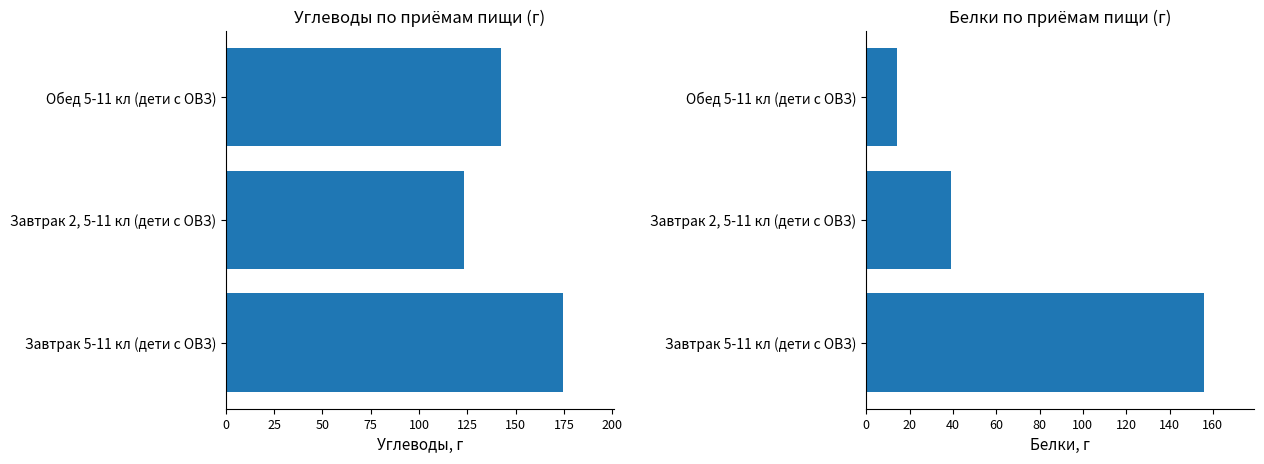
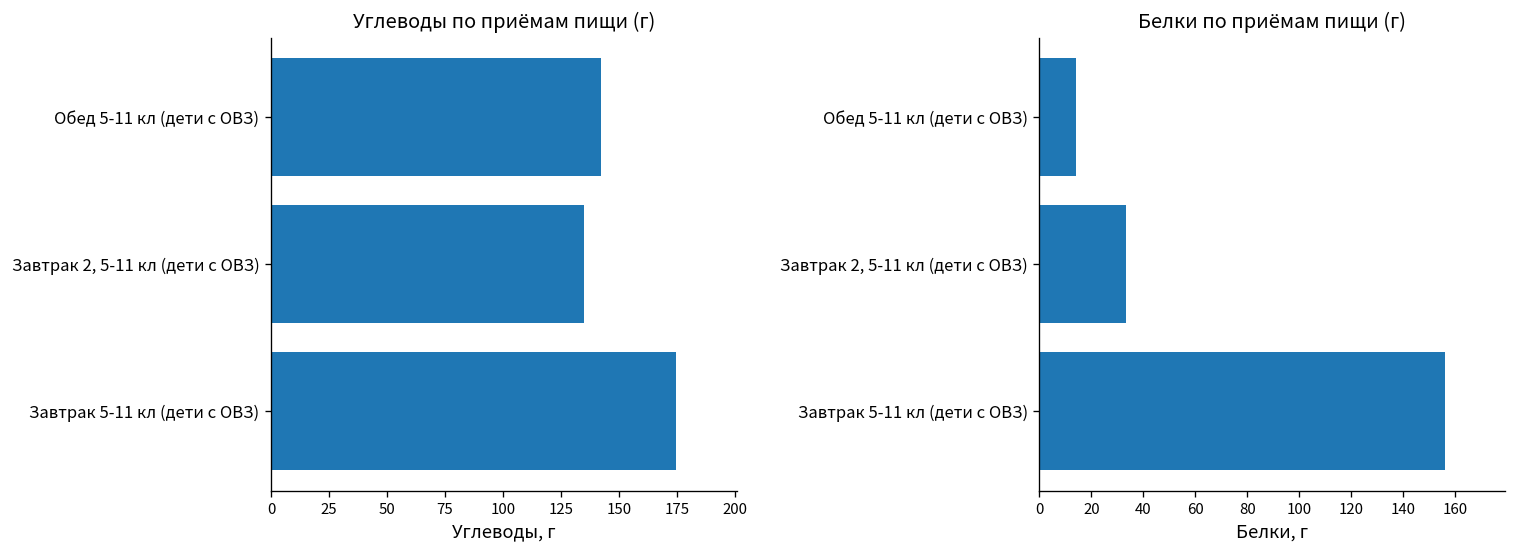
Углеводы по приёмам пищи (г), Завтрак 2, 5-11 кл (дети с ОВЗ): 123 -> 135
Белки по приёмам пищи (г), Завтрак 2, 5-11 кл (дети с ОВЗ): 39 -> 33
